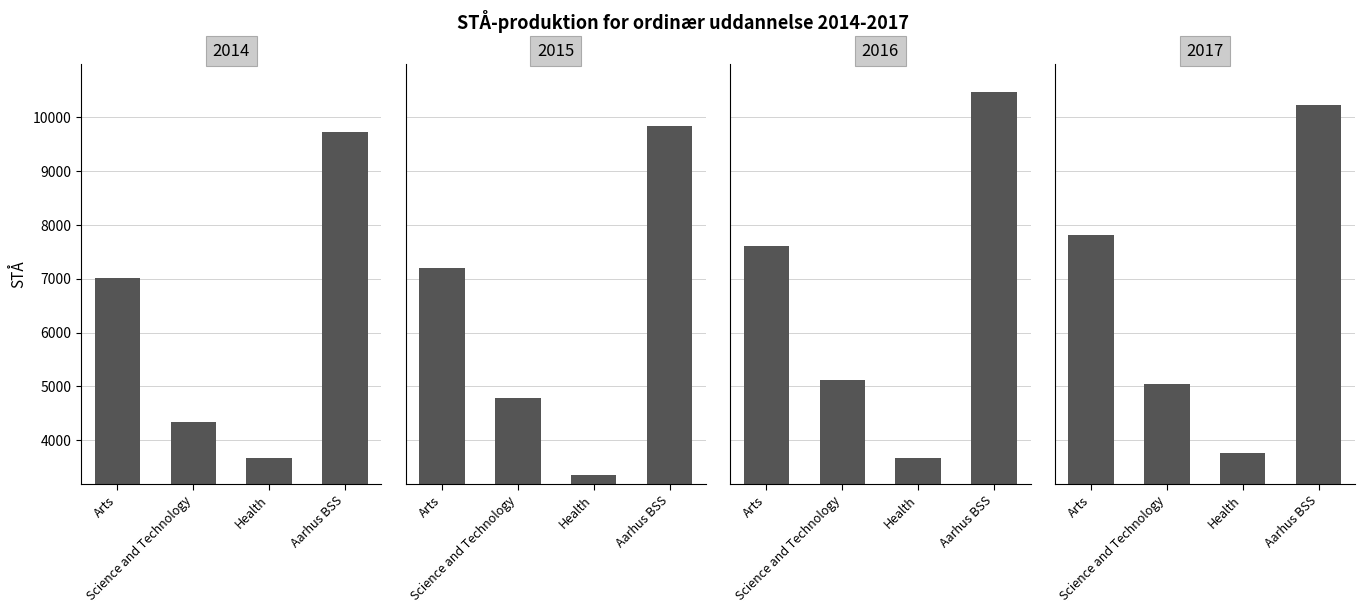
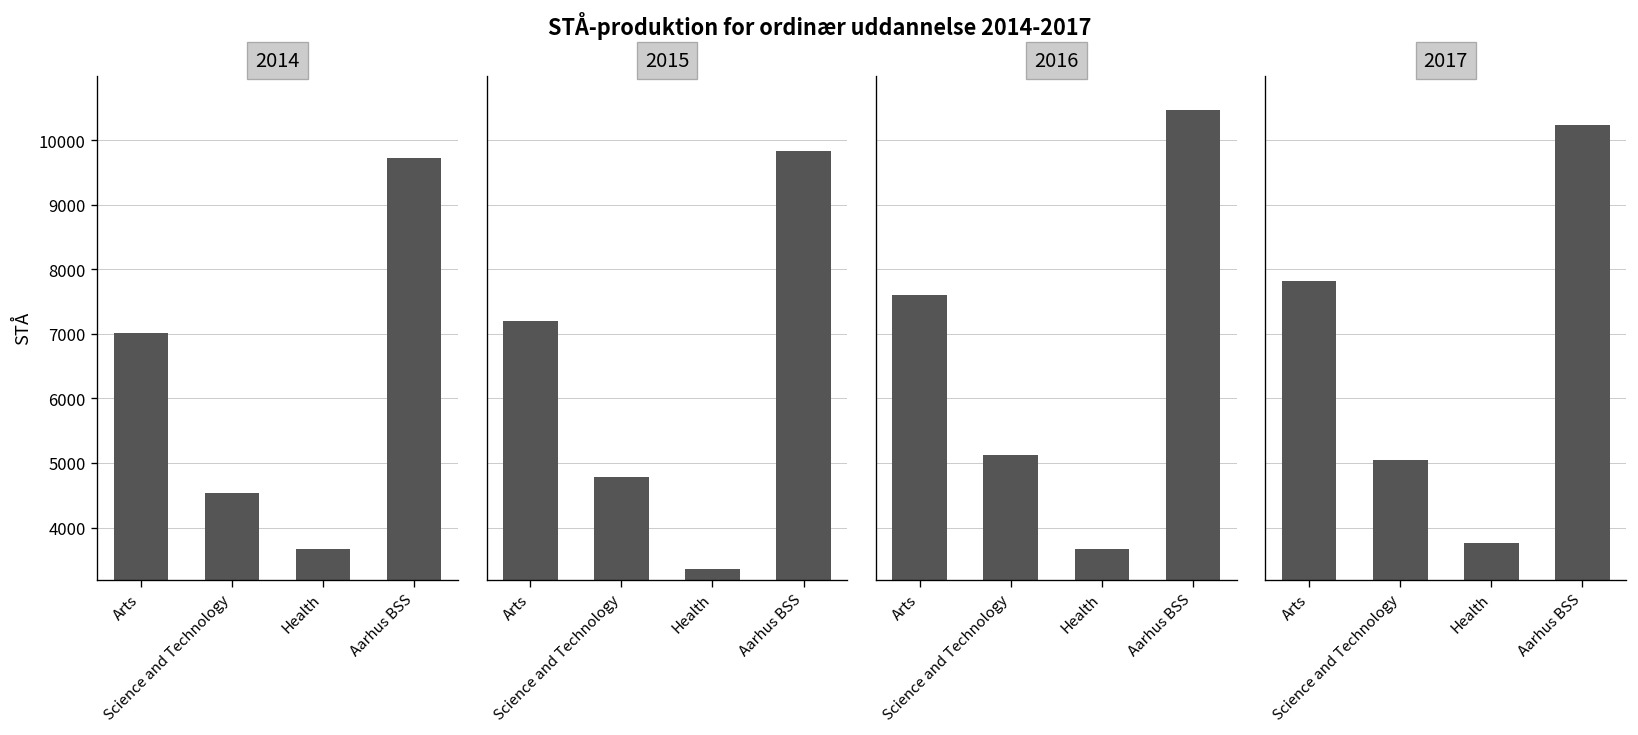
2014, Science and Technology: 4300 -> 4500
